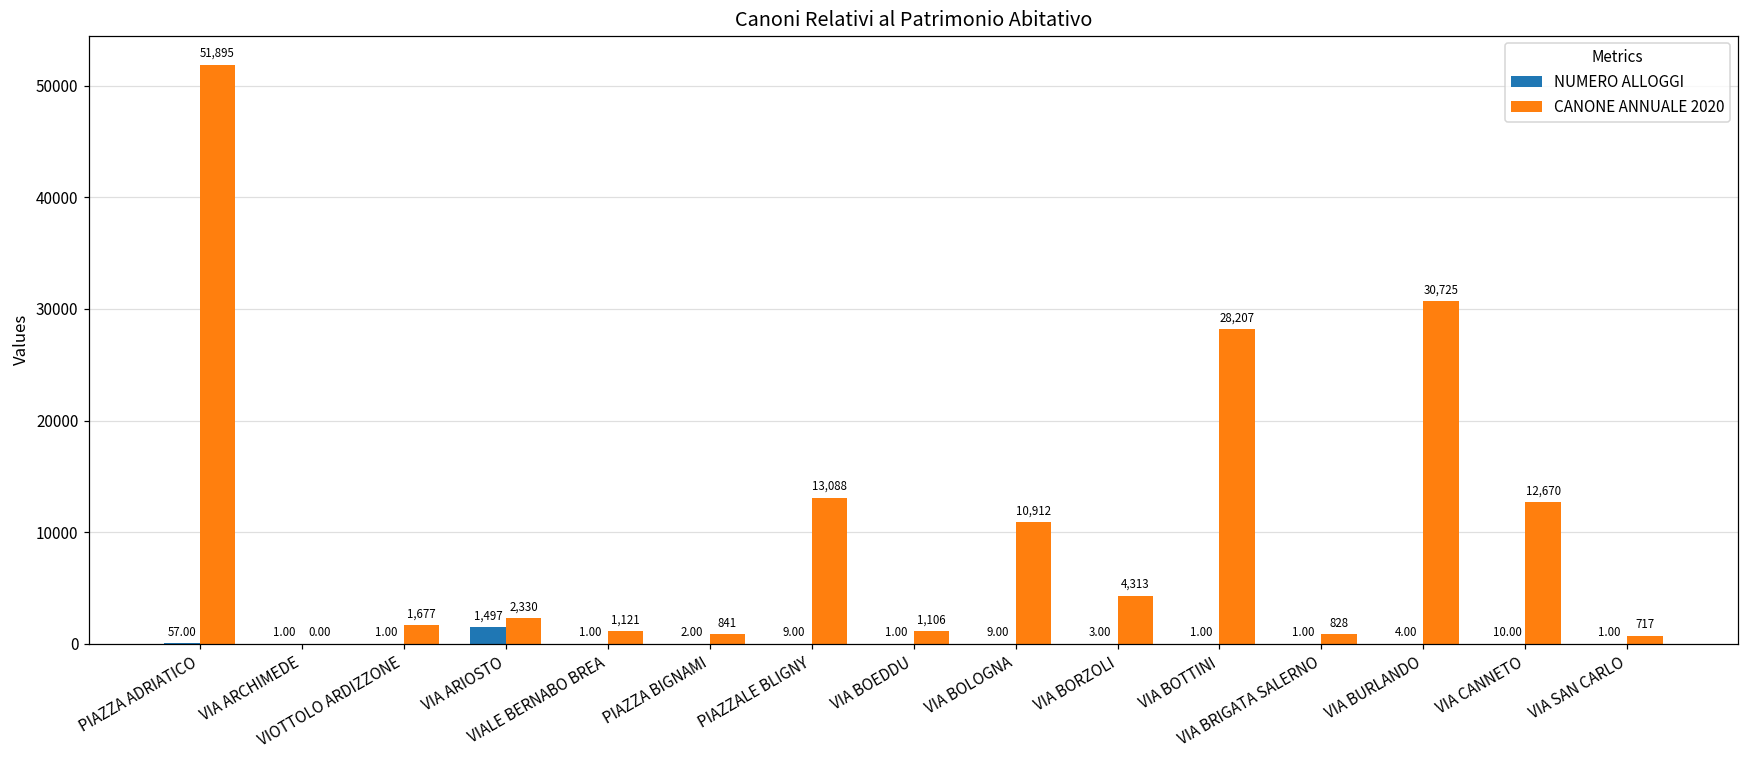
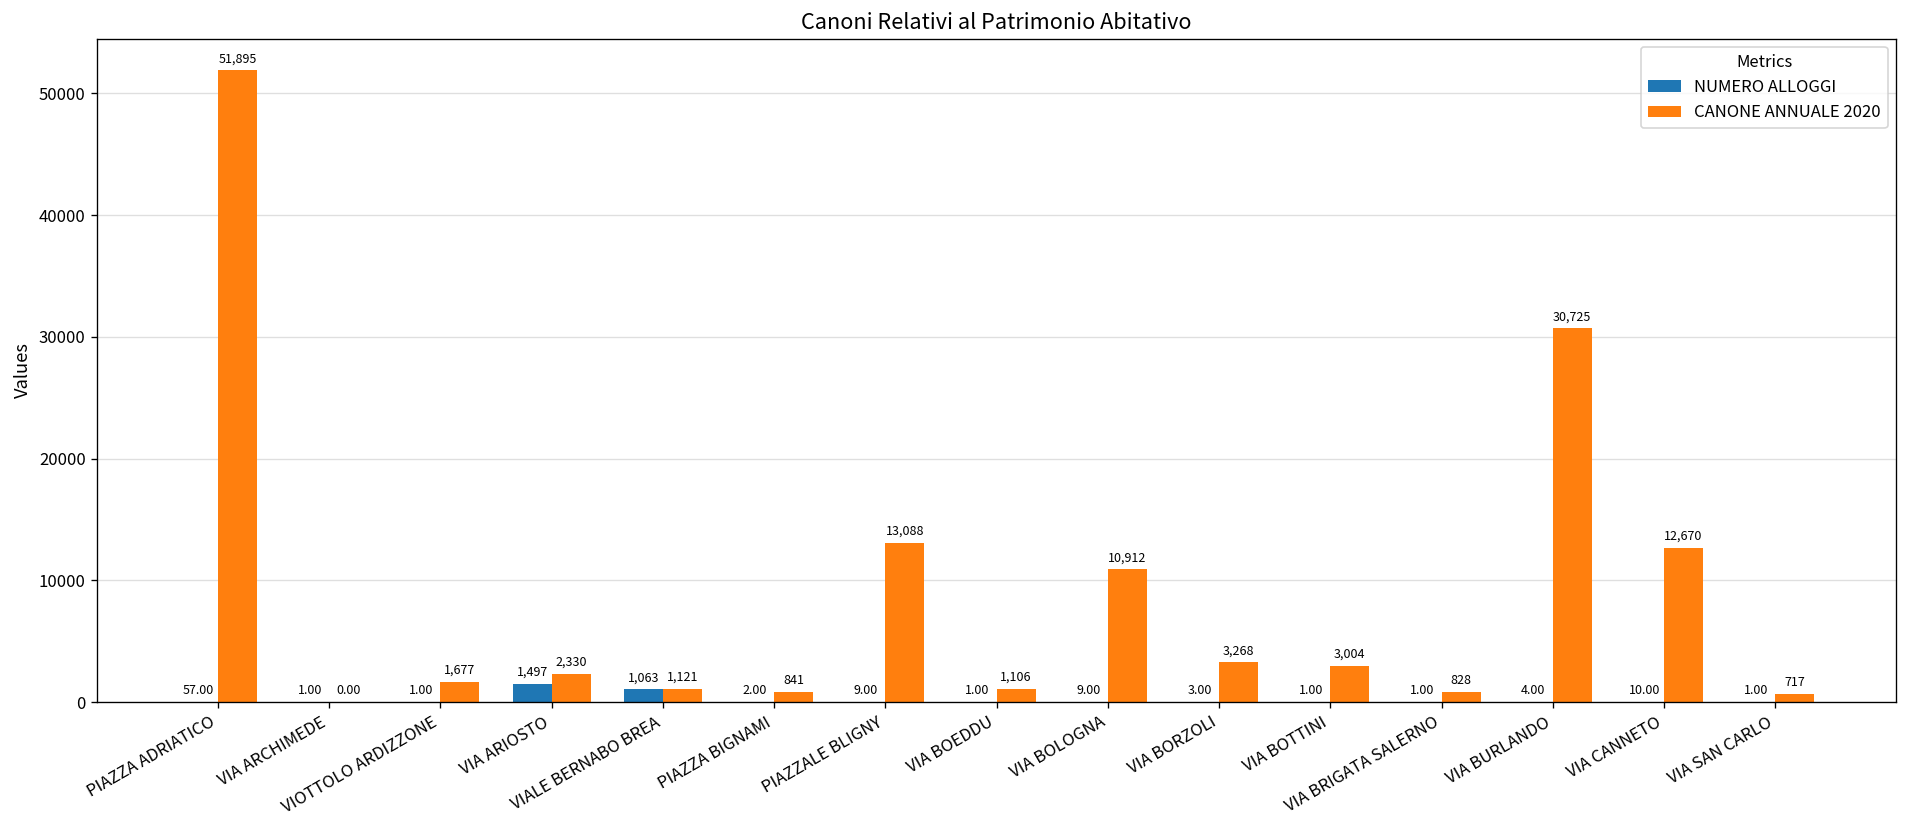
NUMERO ALLOGGI, VIALE BERNABO BREA: 1.00 -> 1,063
CANONE ANNUALE 2020, VIA BORZOLI: 4,313 -> 3,268
CANONE ANNUALE 2020, VIA BOTTINI: 28,207 -> 3,004
